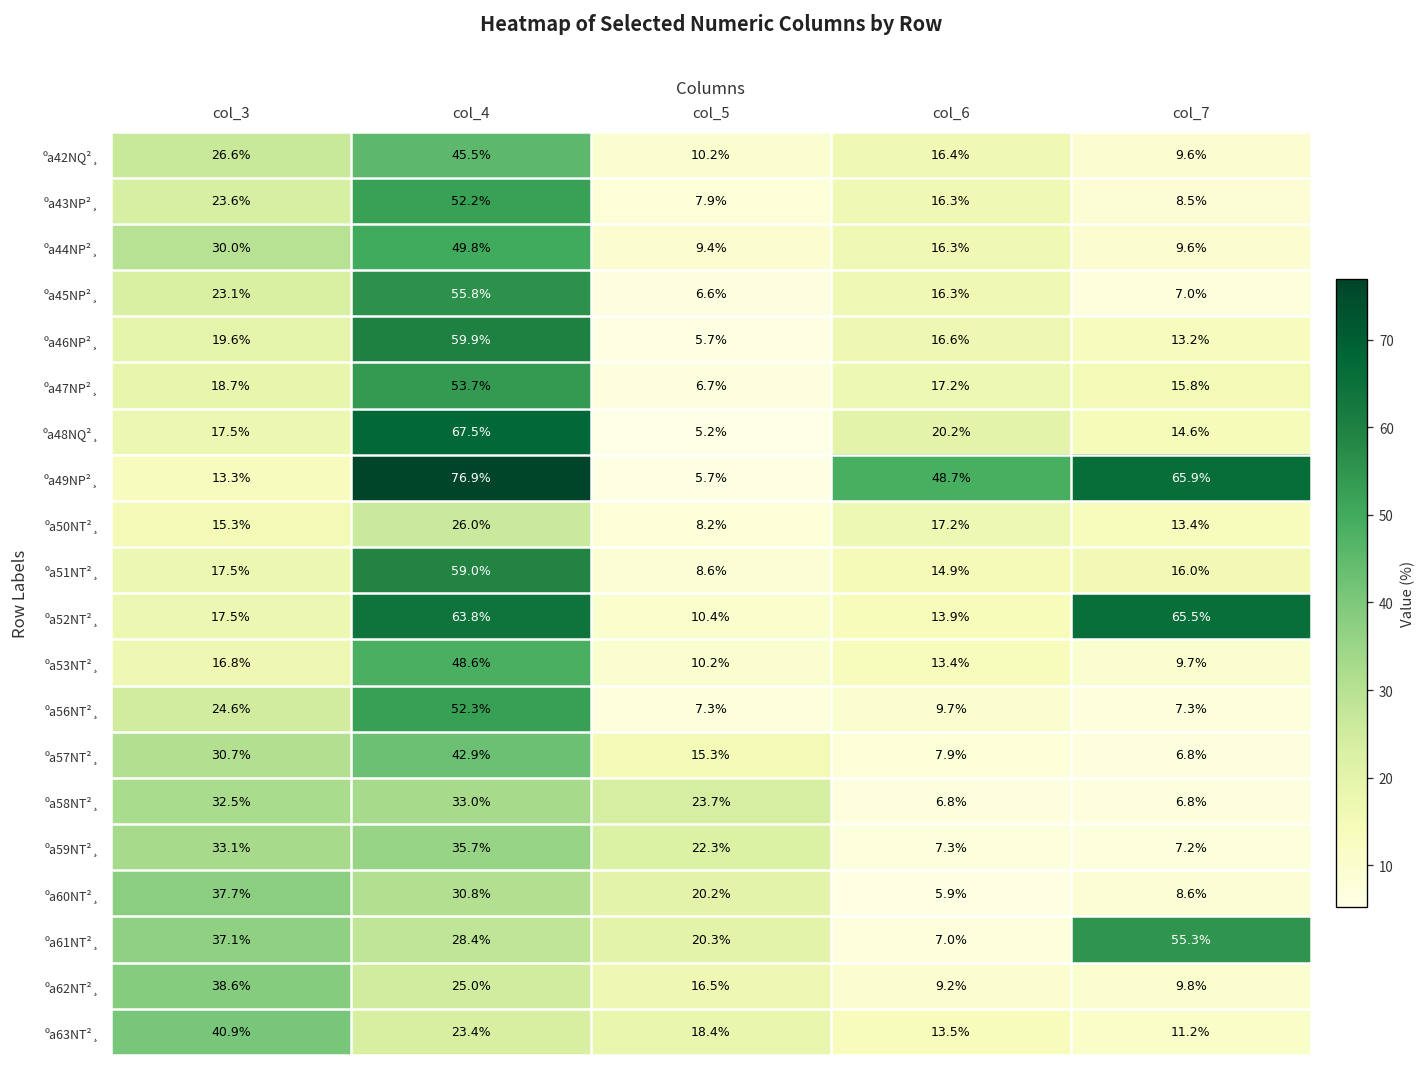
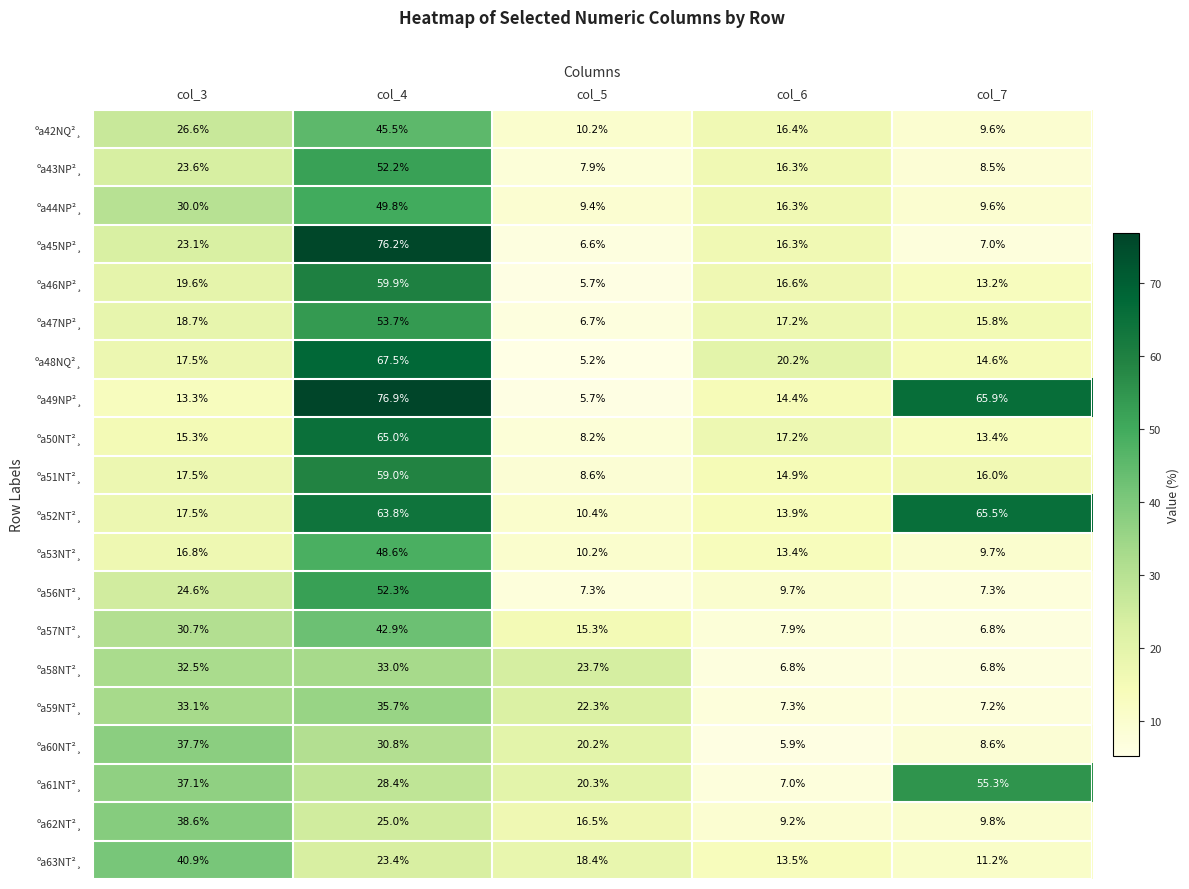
ºa45NP²¸, col_4: 55.8% -> 76.2%
ºa49NP²¸, col_6: 48.7% -> 14.4%
ºa50NT²¸, col_4: 26.0% -> 65.0%
